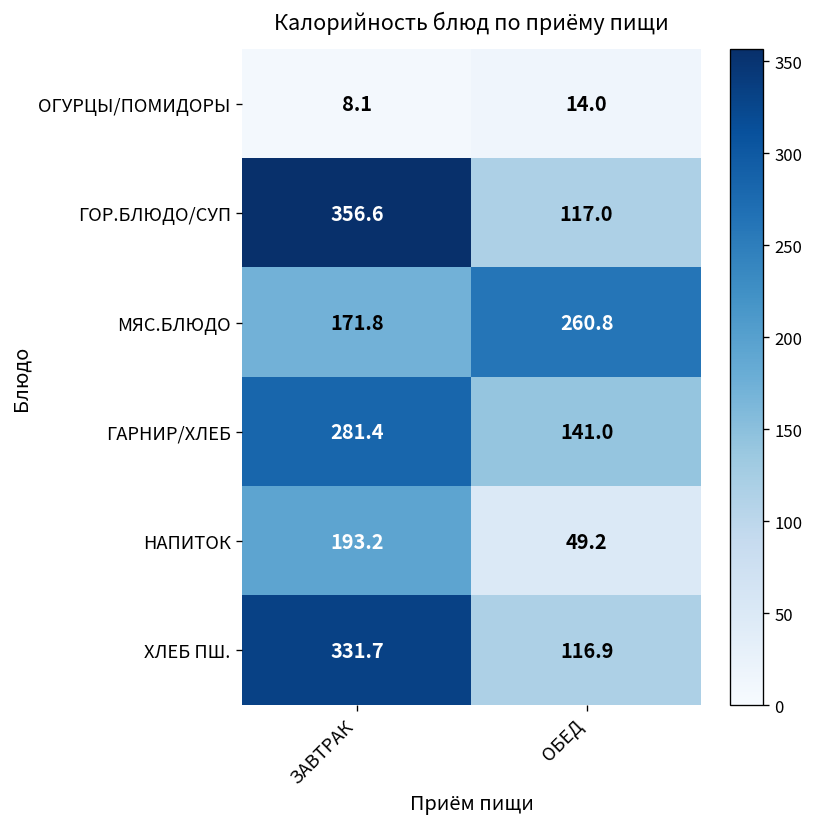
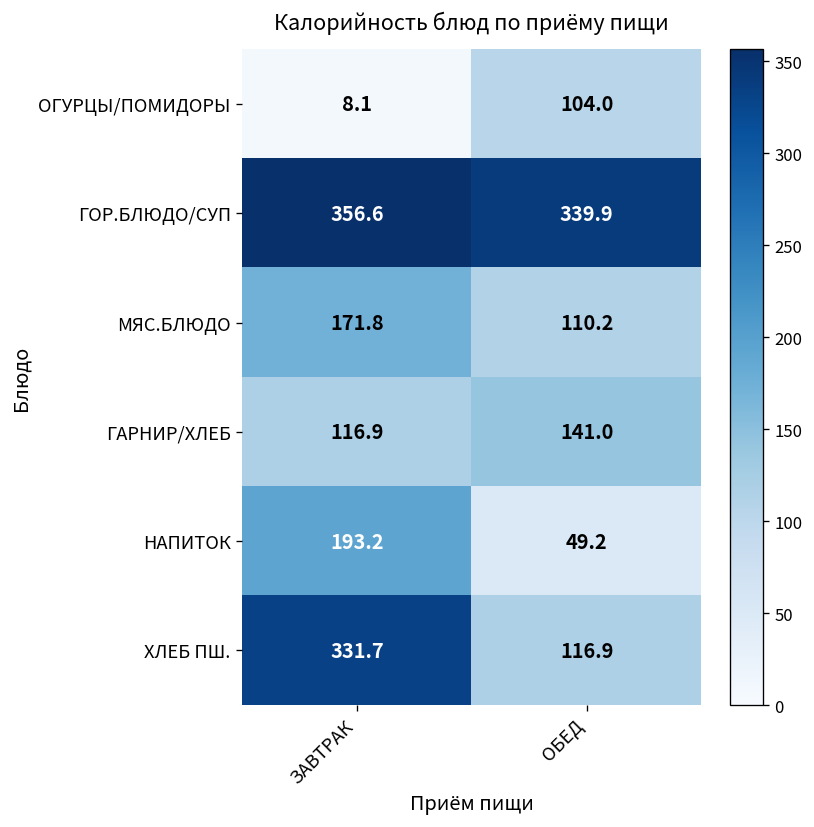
ОГУРЦЫ/ПОМИДОРЫ, ОБЕД: 14.0 -> 104.0
ГОР.БЛЮДО/СУП, ОБЕД: 117.0 -> 339.9
МЯС.БЛЮДО, ОБЕД: 260.8 -> 110.2
ГАРНИР/ХЛЕБ, ЗАВТРАК: 281.4 -> 116.9
